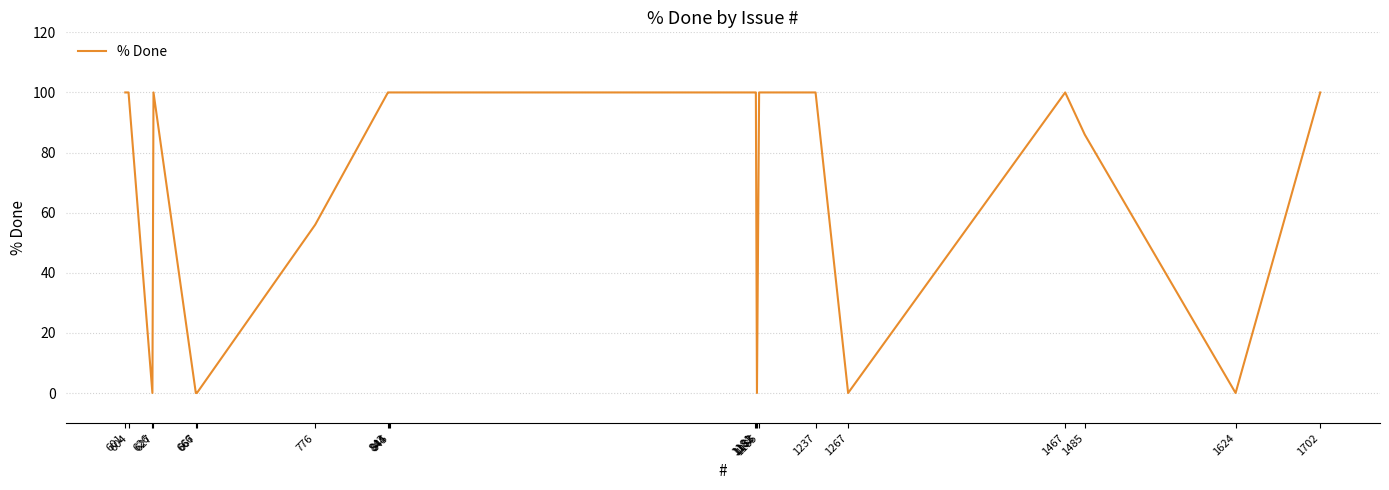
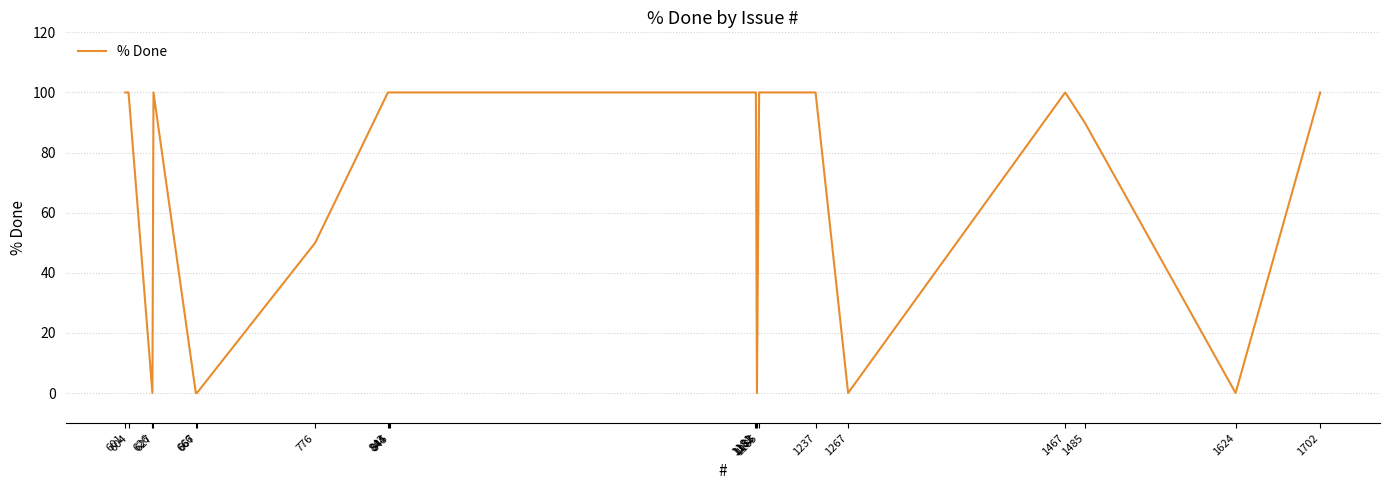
776: 56 -> 50
1485: 86 -> 90
